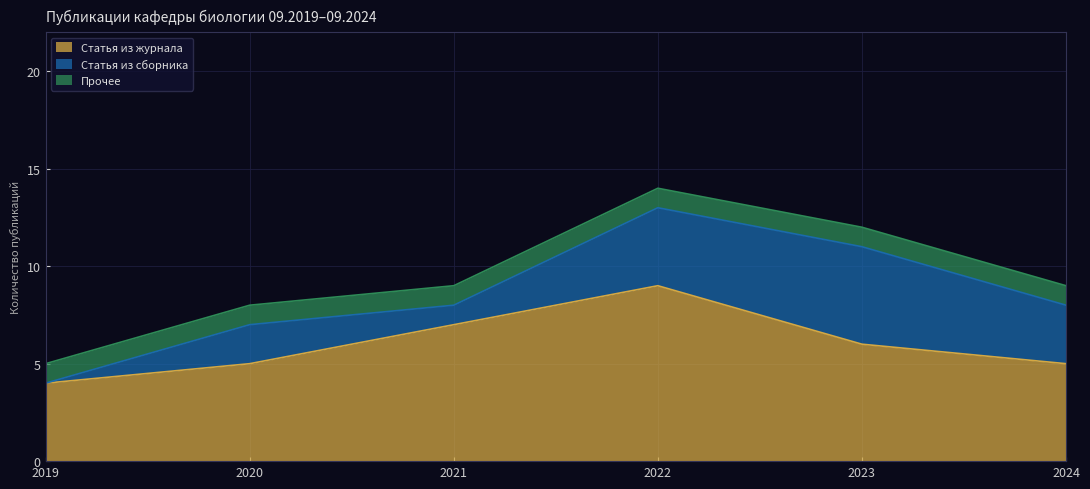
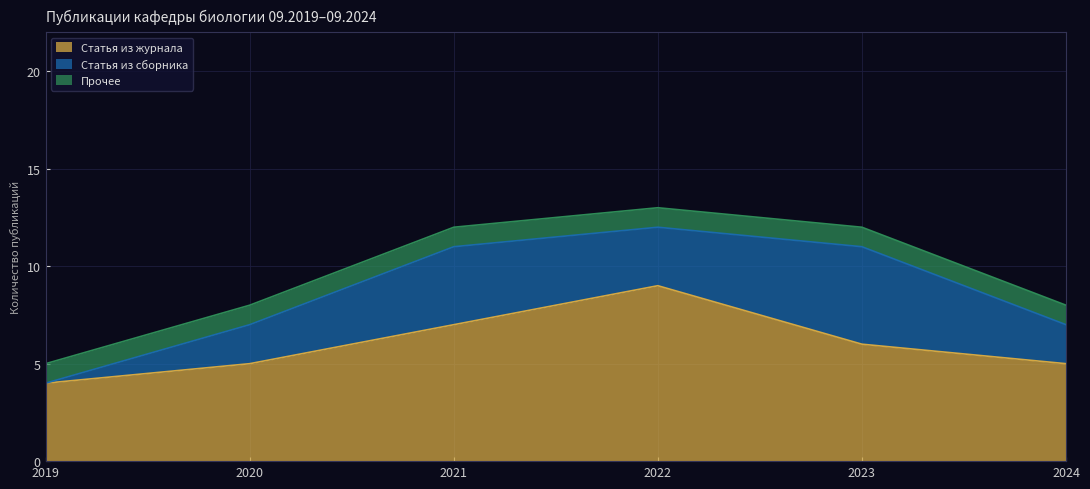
Статья из сборника, 2021: 1 -> 4
Статья из сборника, 2022: 4 -> 3
Статья из сборника, 2024: 3 -> 2
